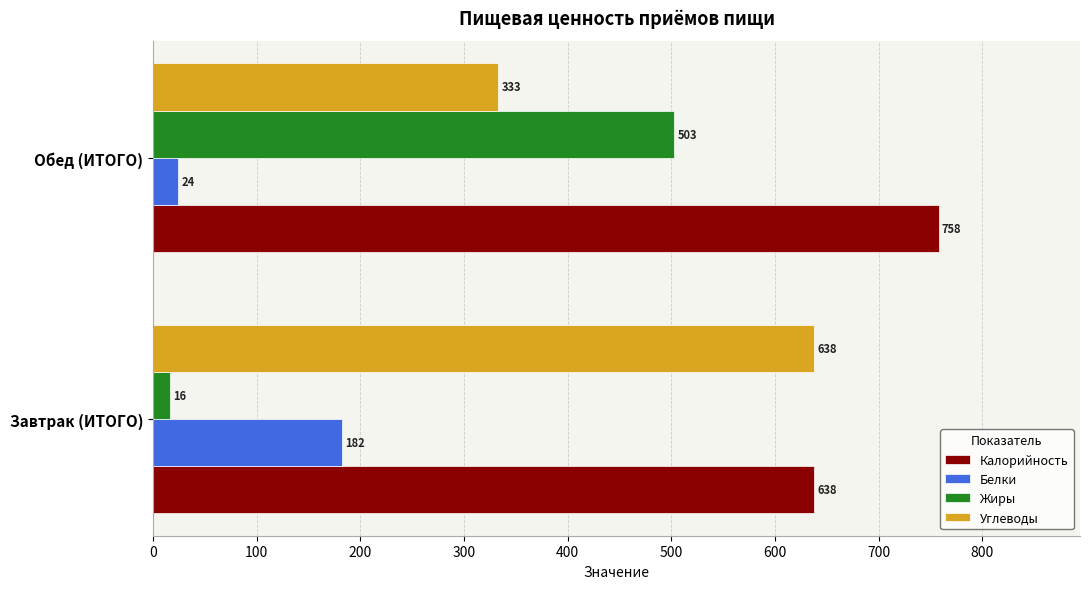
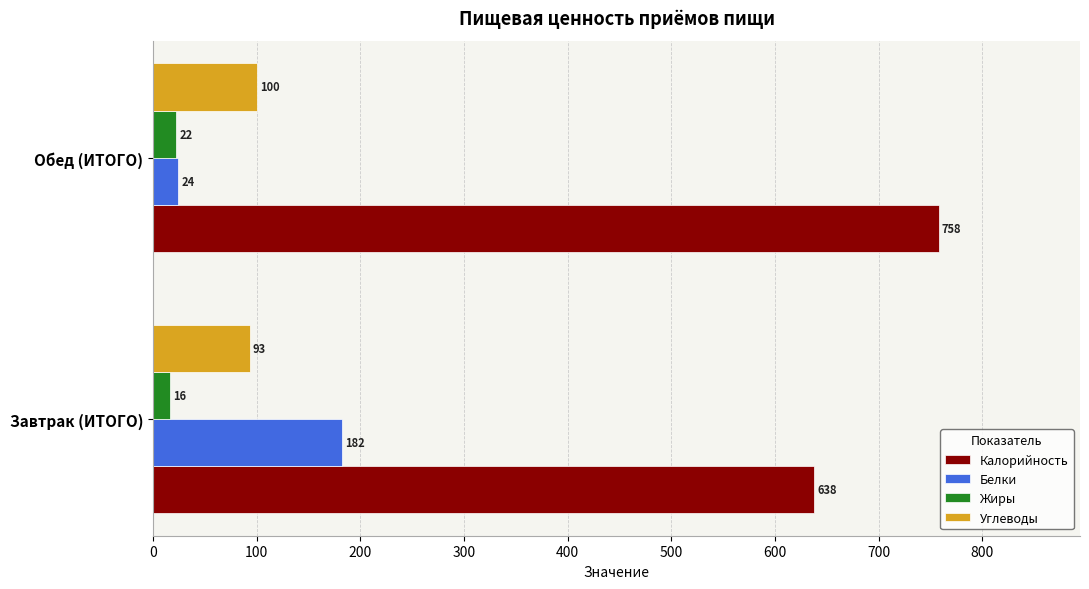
Углеводы, Обед (ИТОГО): 333 -> 100
Жиры, Обед (ИТОГО): 503 -> 22
Углеводы, Завтрак (ИТОГО): 638 -> 93
